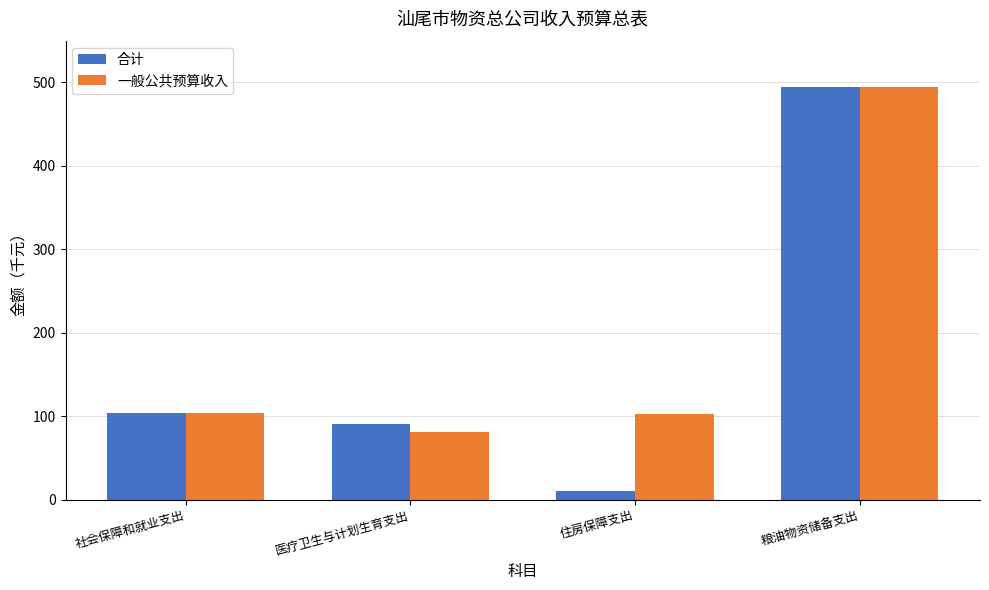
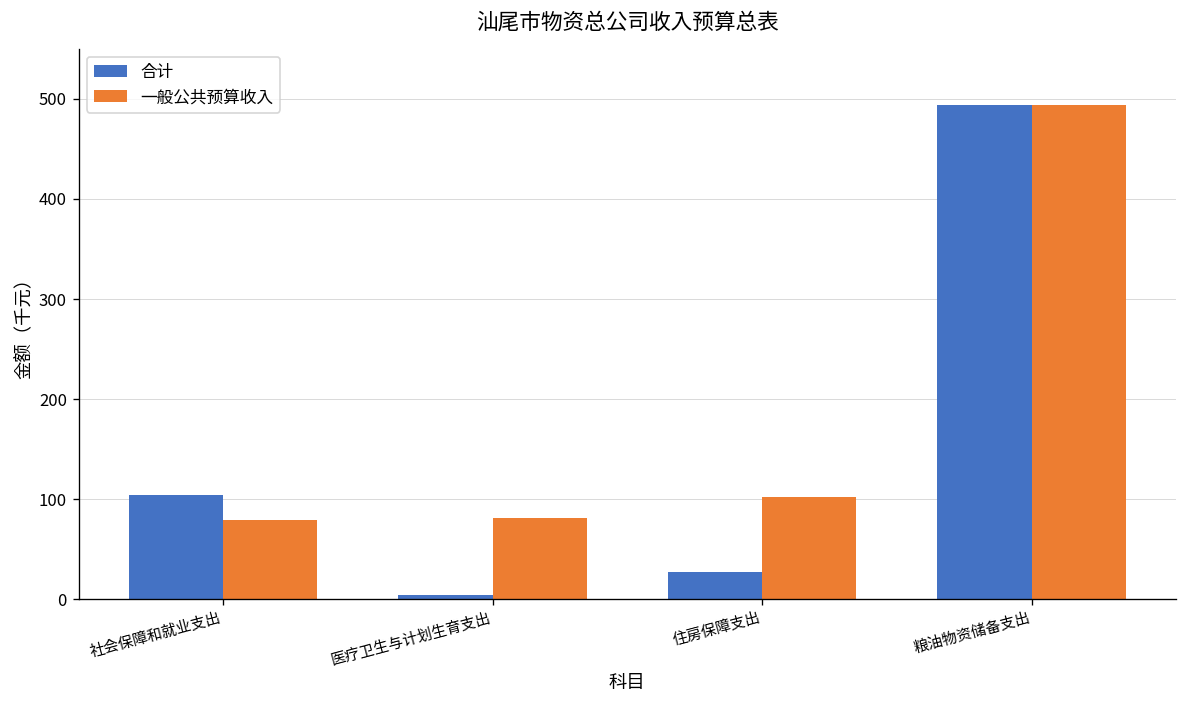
一般公共预算收入, 社会保障和就业支出: 100 -> 80
合计, 医疗卫生与计划生育支出: 90 -> 0
合计, 住房保障支出: 10 -> 30
